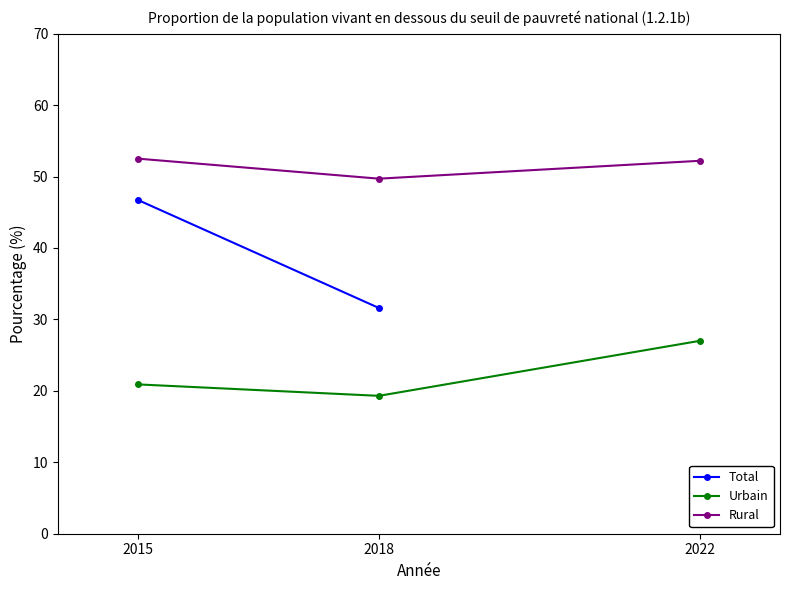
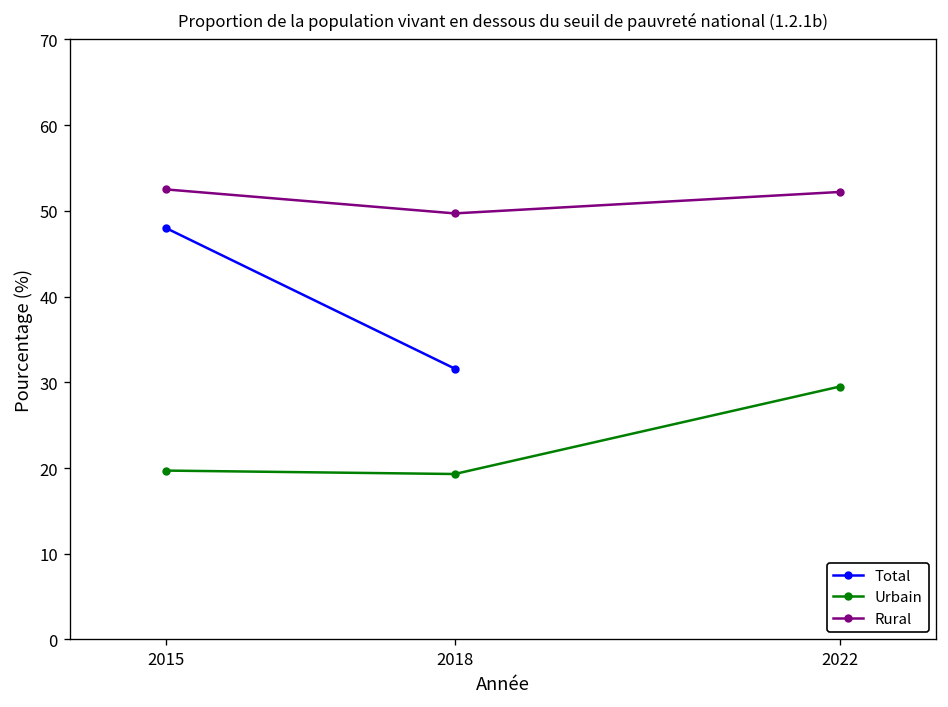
Total, 2015: 47 -> 48
Urbain, 2015: 21 -> 20
Urbain, 2022: 27 -> 30
